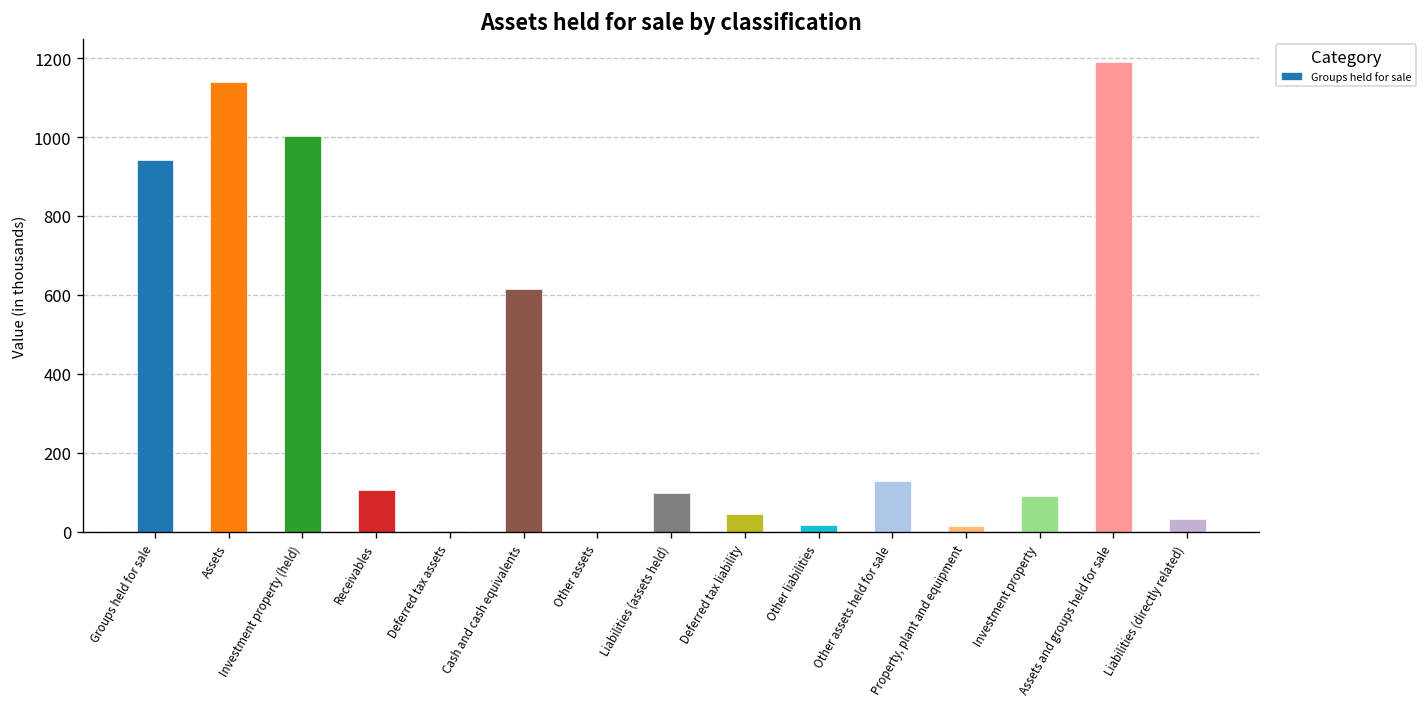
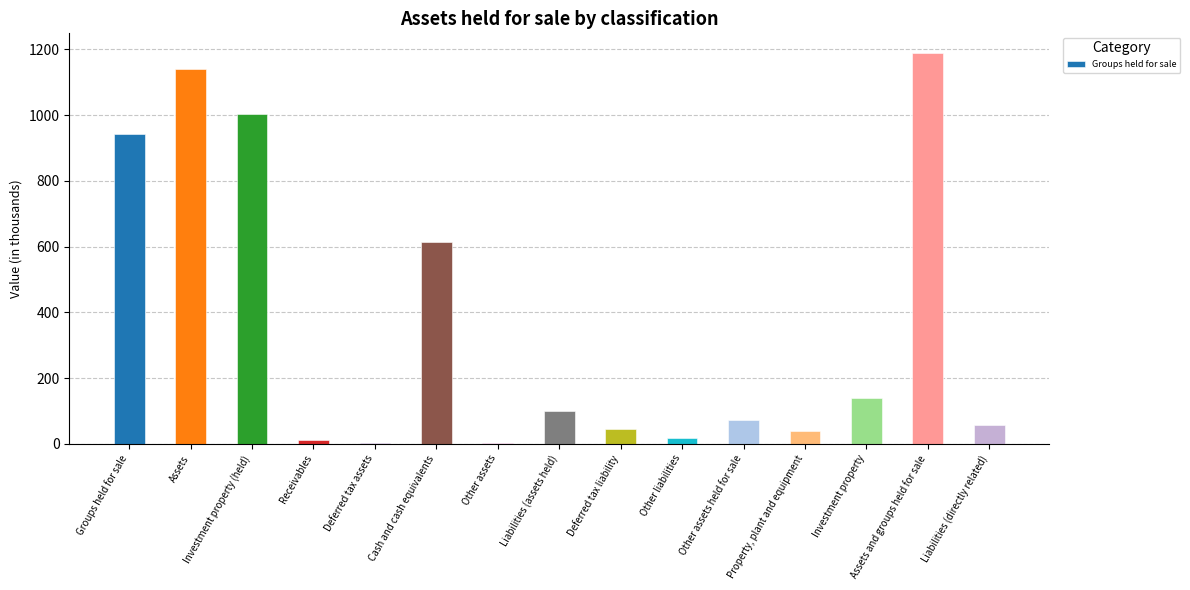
Receivables: 110 -> 10
Other assets held for sale: 130 -> 70
Property, plant and equipment: 10 -> 40
Investment property: 90 -> 140
Liabilities (directly related): 30 -> 60
